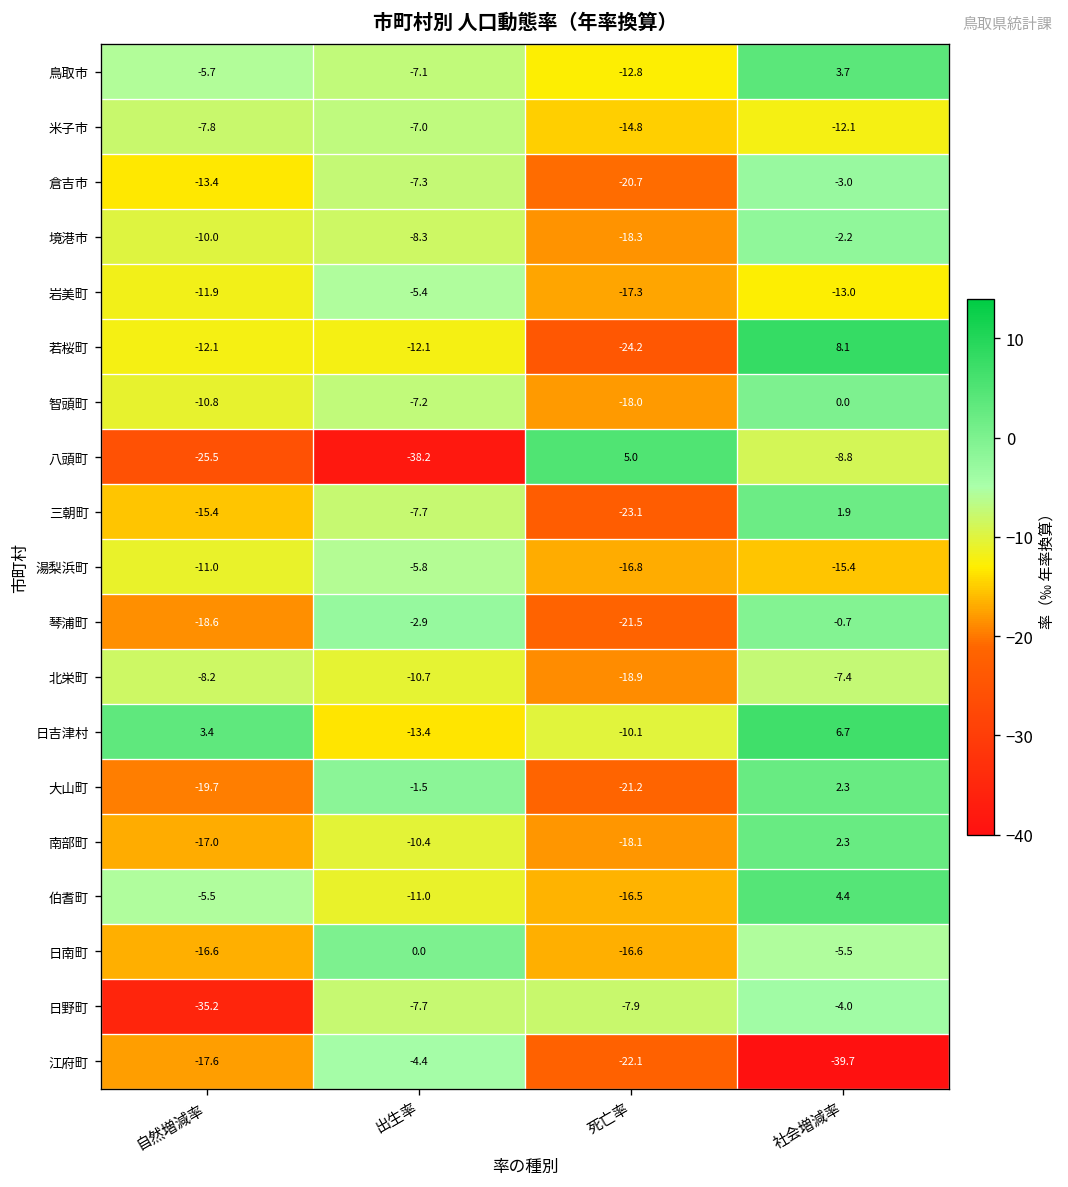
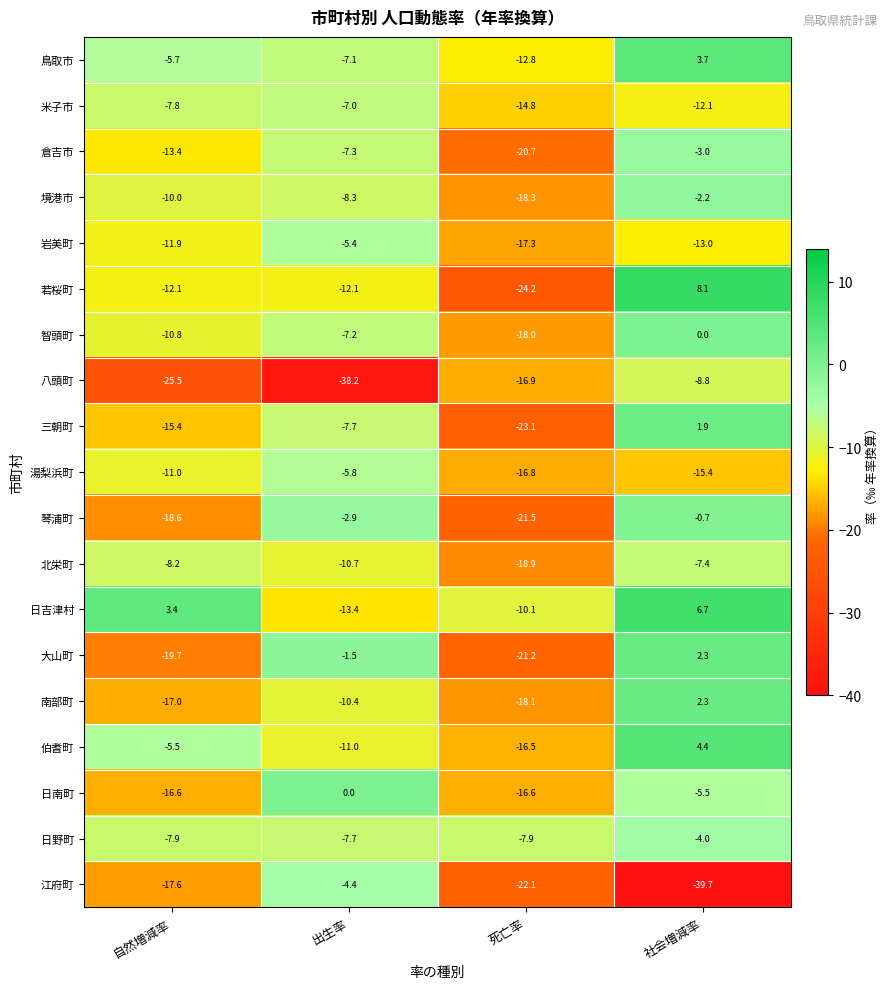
八頭町, 死亡率: 5.0 -> -16.9
日野町, 自然増減率: -35.2 -> -7.9
